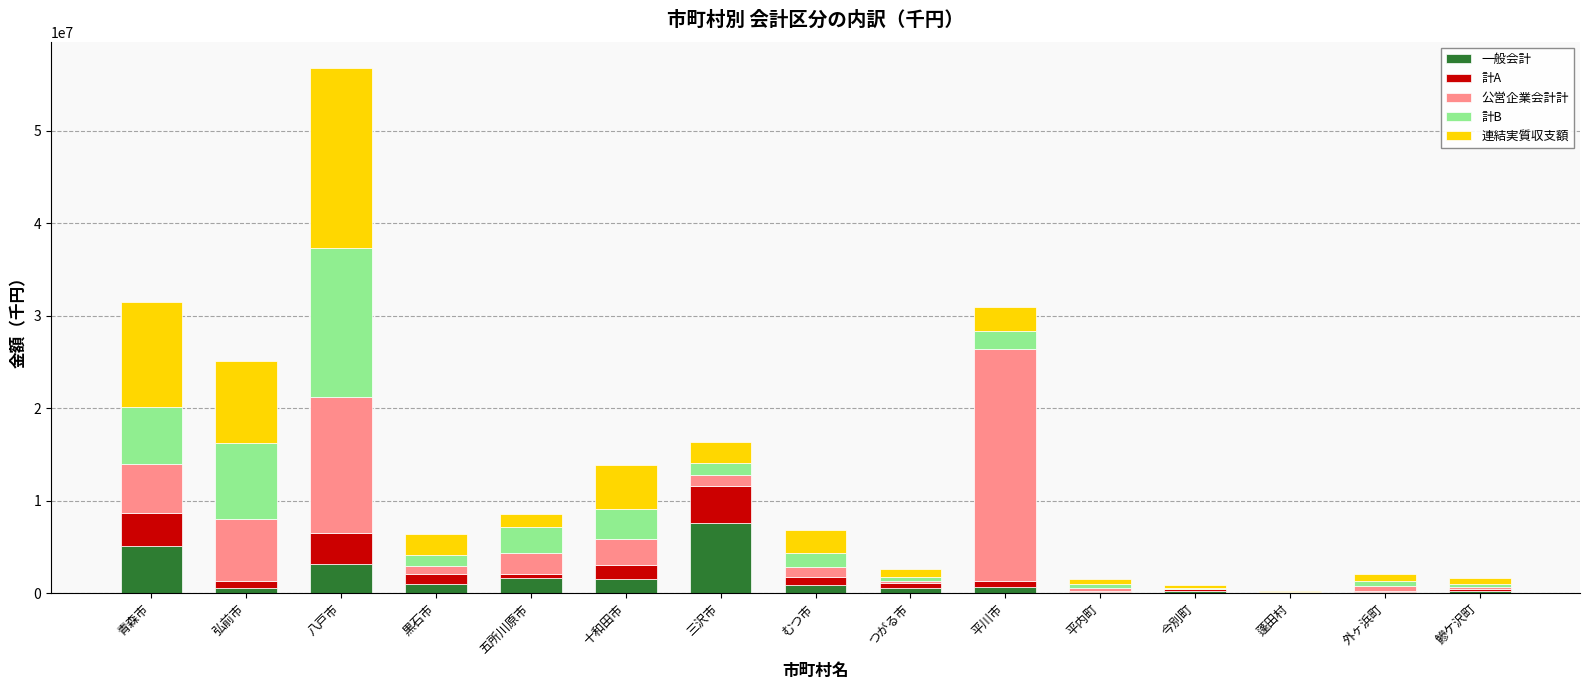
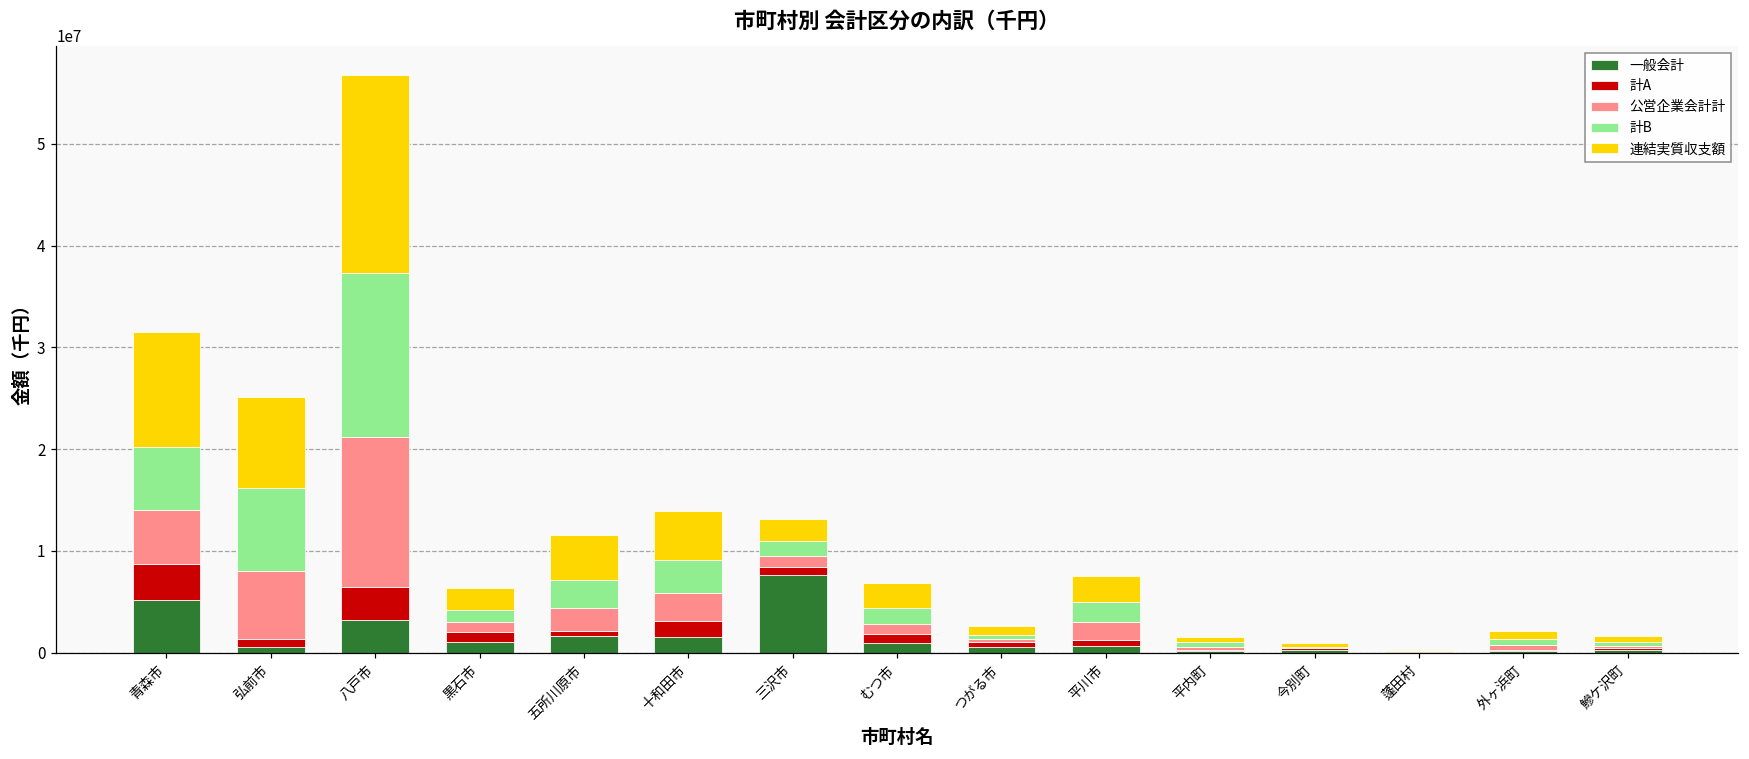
連結実質収支額, 五所川原市: 1000000 -> 4000000
計A, 三沢市: 4000000 -> 1000000
公営企業会計計, 平川市: 25000000 -> 2000000
